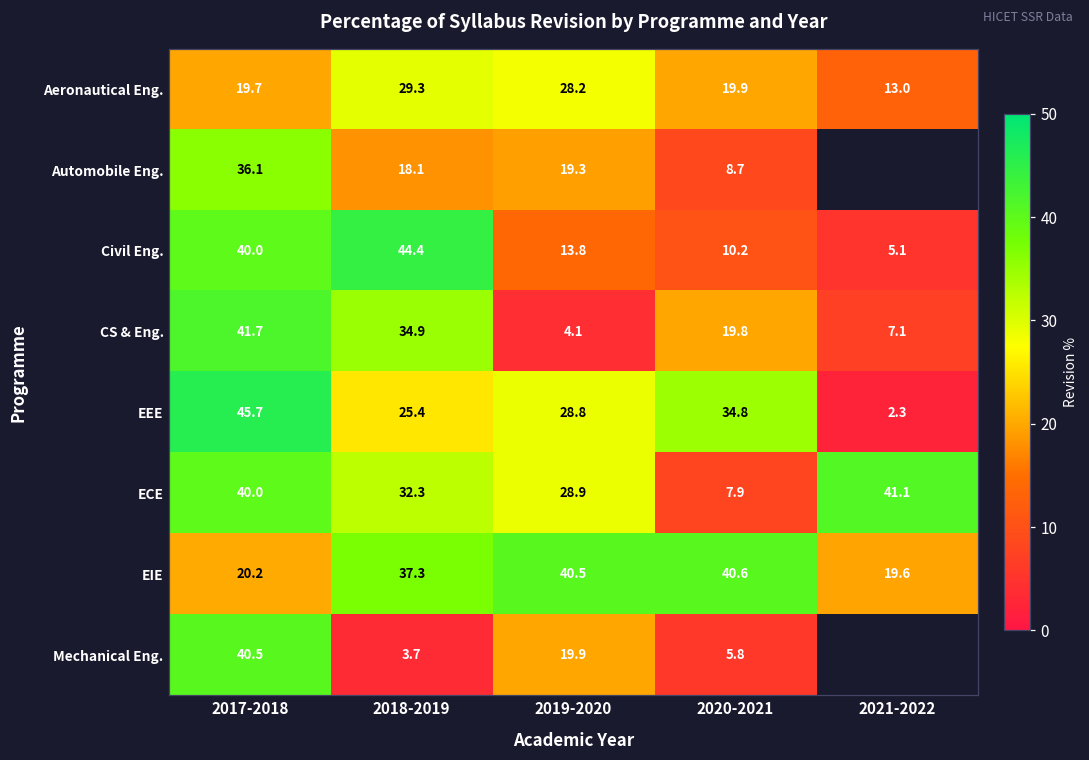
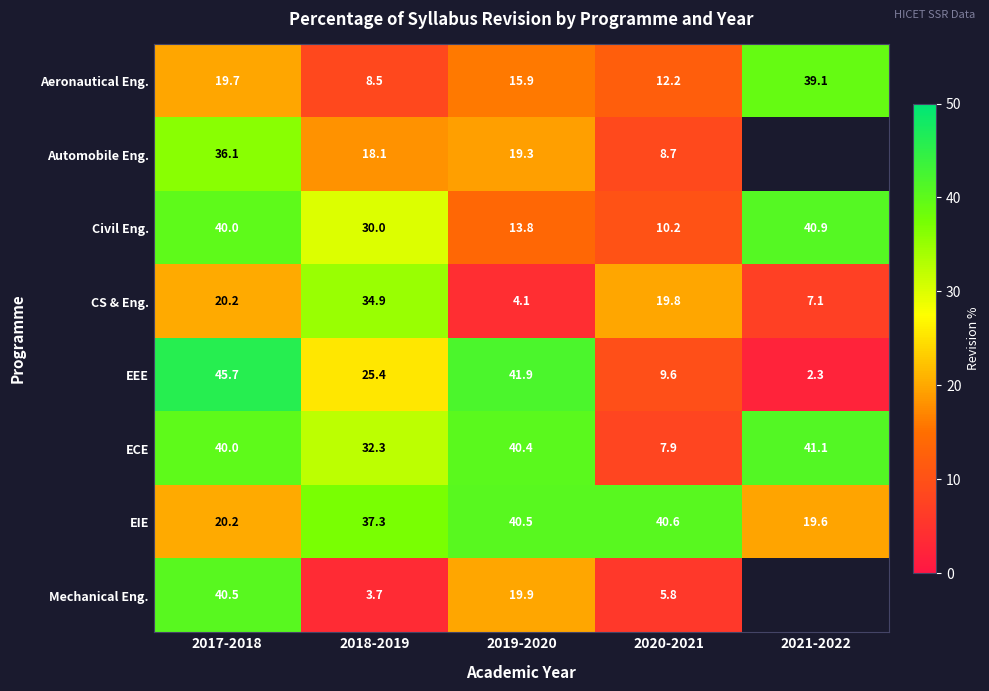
Aeronautical Eng., 2018-2019: 29.3 -> 8.5
Aeronautical Eng., 2019-2020: 28.2 -> 15.9
Aeronautical Eng., 2020-2021: 19.9 -> 12.2
Aeronautical Eng., 2021-2022: 13.0 -> 39.1
Civil Eng., 2018-2019: 44.4 -> 30.0
Civil Eng., 2021-2022: 5.1 -> 40.9
CS & Eng., 2017-2018: 41.7 -> 20.2
EEE, 2019-2020: 28.8 -> 41.9
EEE, 2020-2021: 34.8 -> 9.6
ECE, 2019-2020: 28.9 -> 40.4
